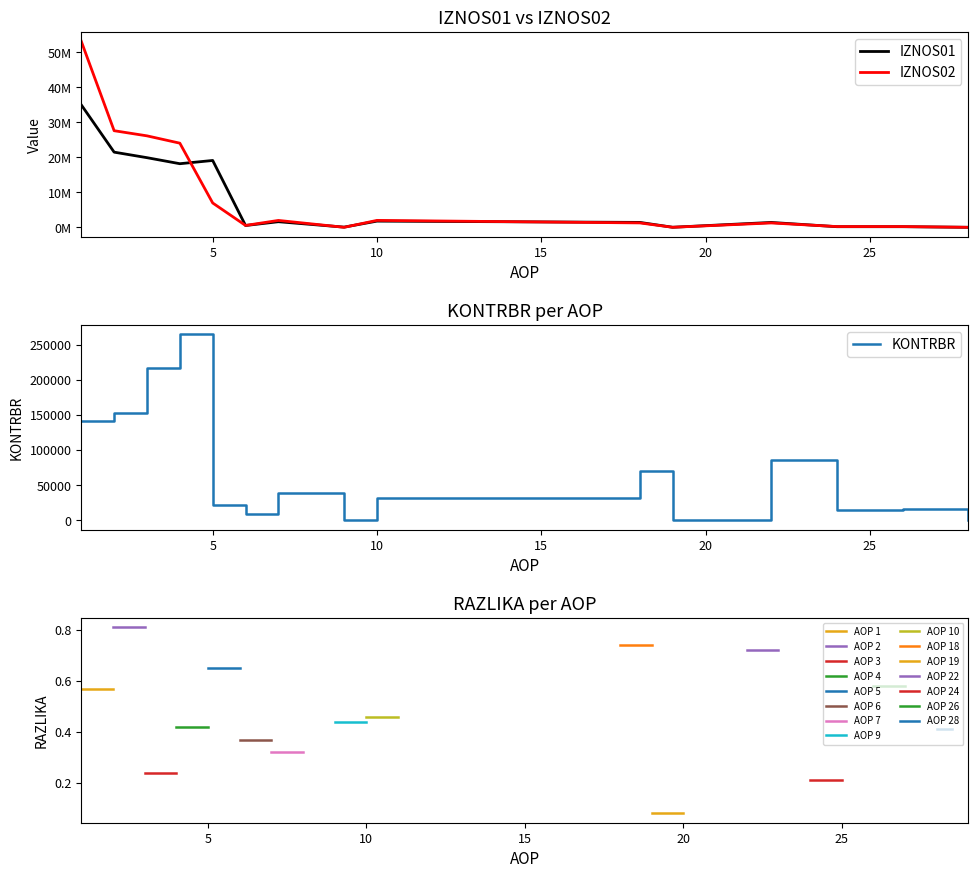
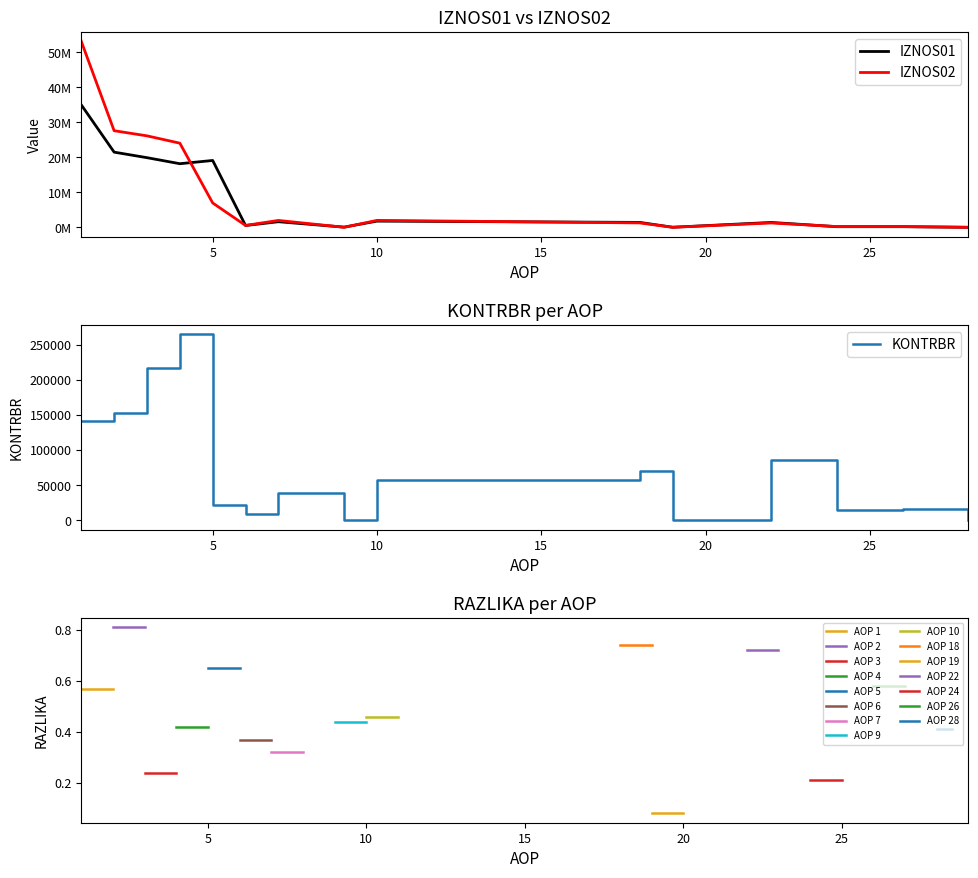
KONTRBR per AOP, 10: 30000 -> 60000
